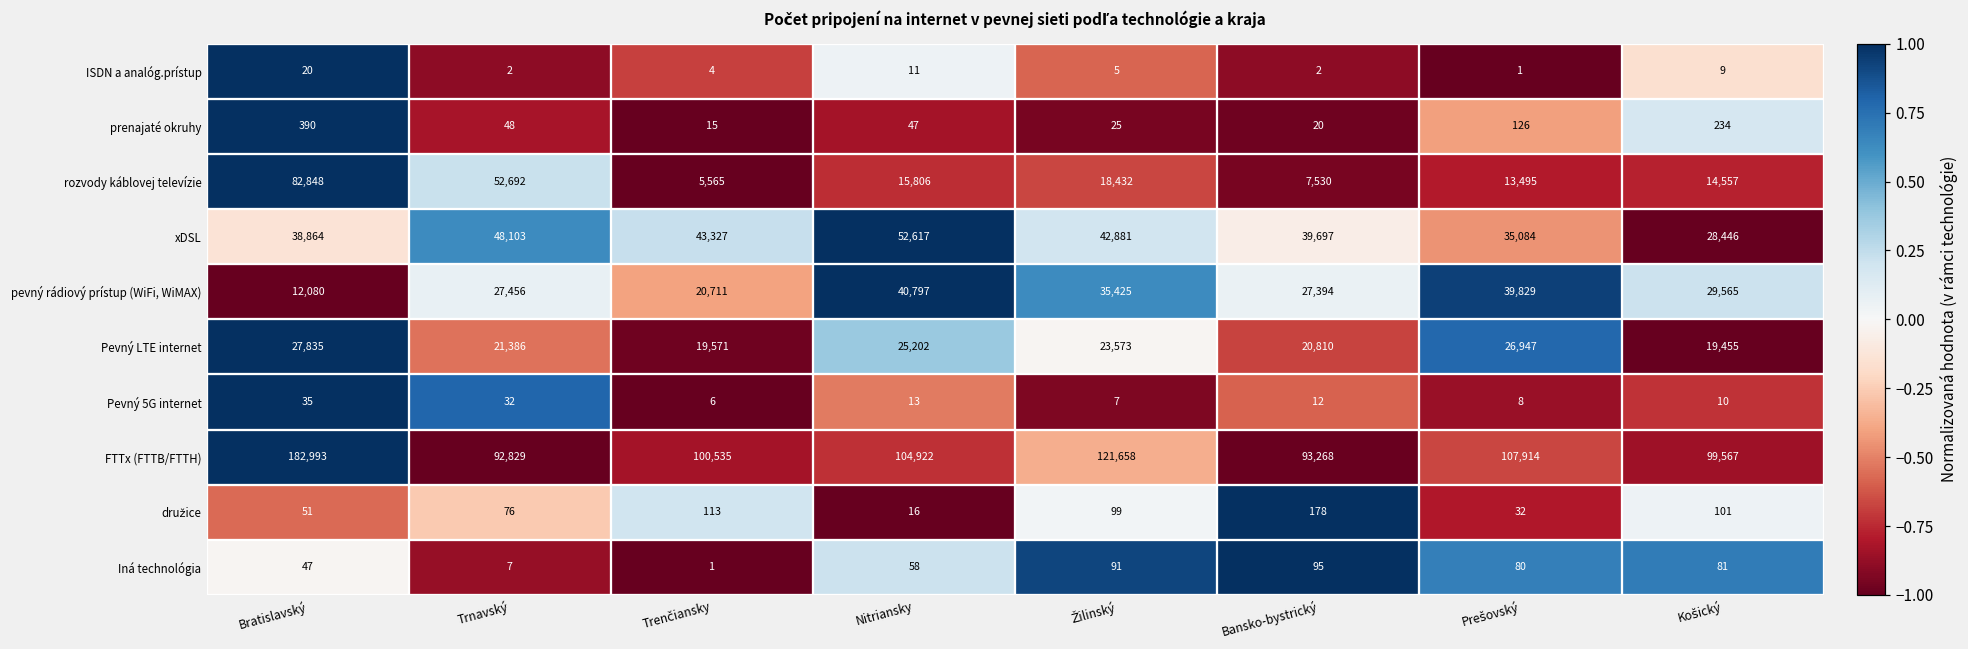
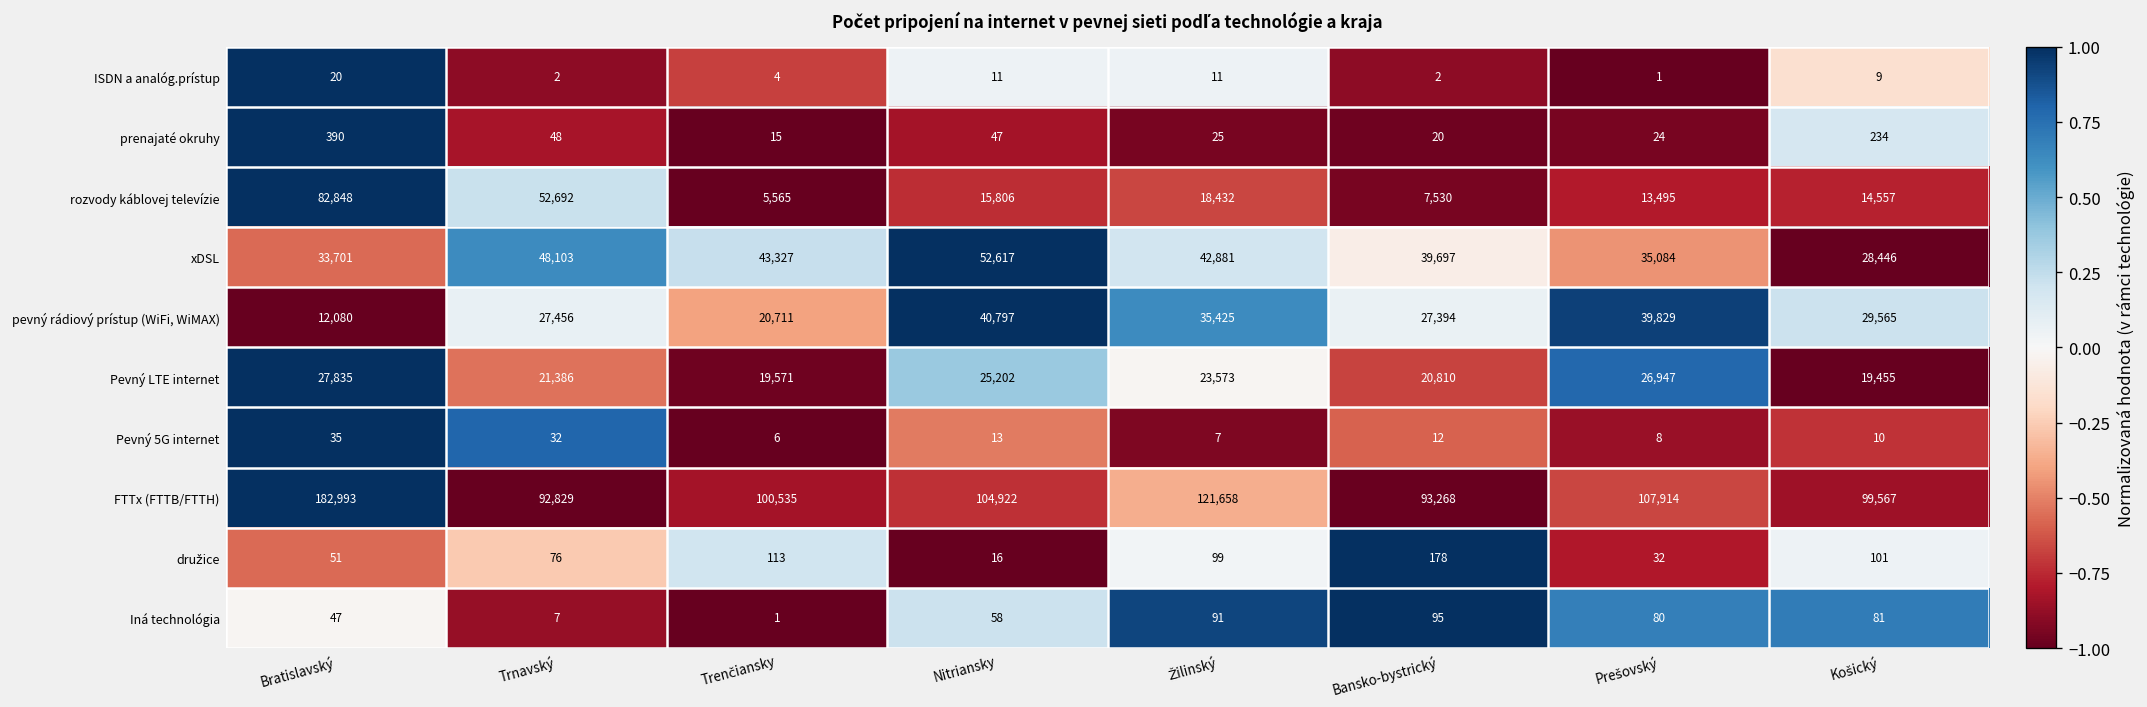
ISDN a analóg.prístup, Žilinský: 5 -> 11
prenajaté okruhy, Prešovský: 126 -> 24
xDSL, Bratislavský: 38,864 -> 33,701
